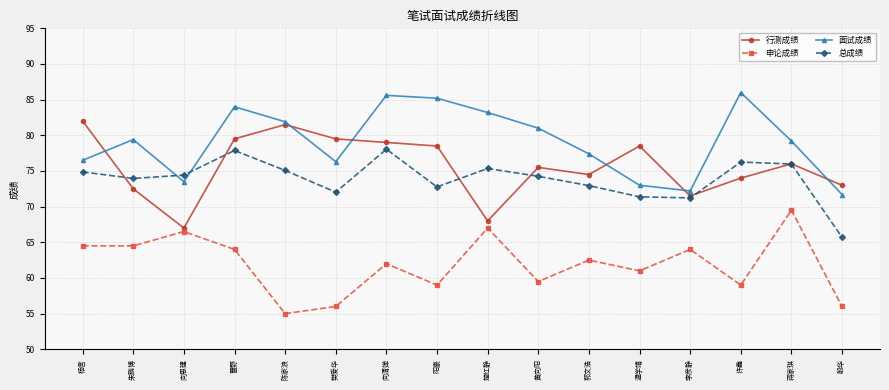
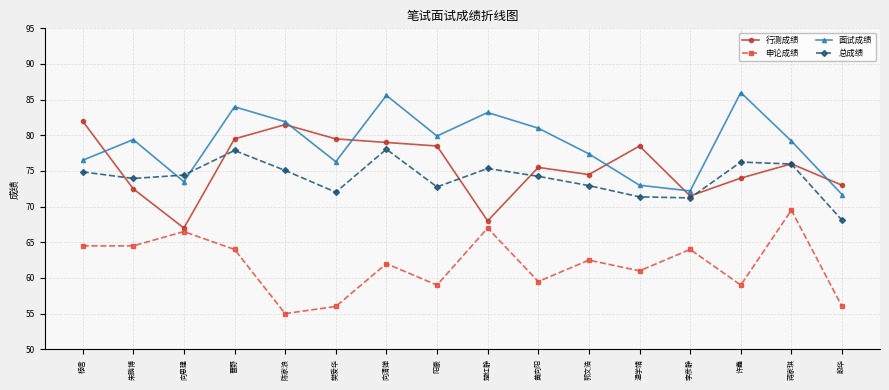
面试成绩, 阳豪: 85 -> 80
总成绩, 殷华: 66 -> 68
